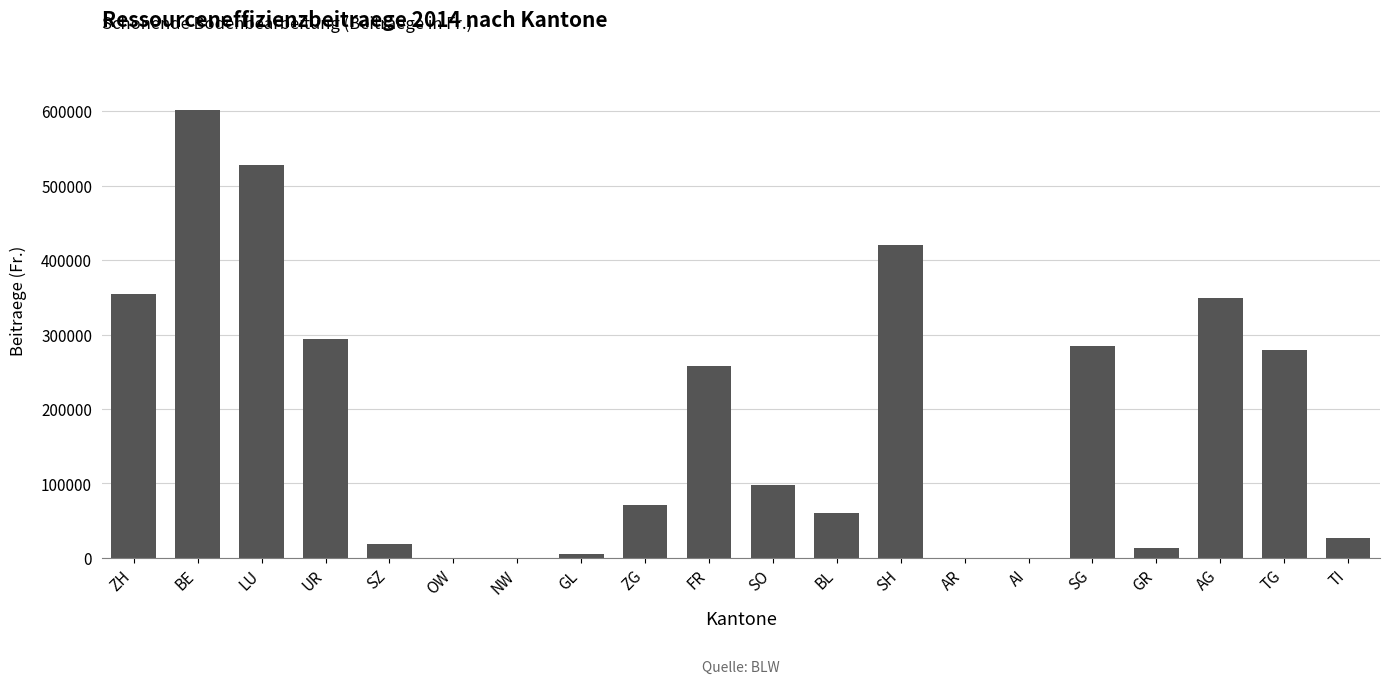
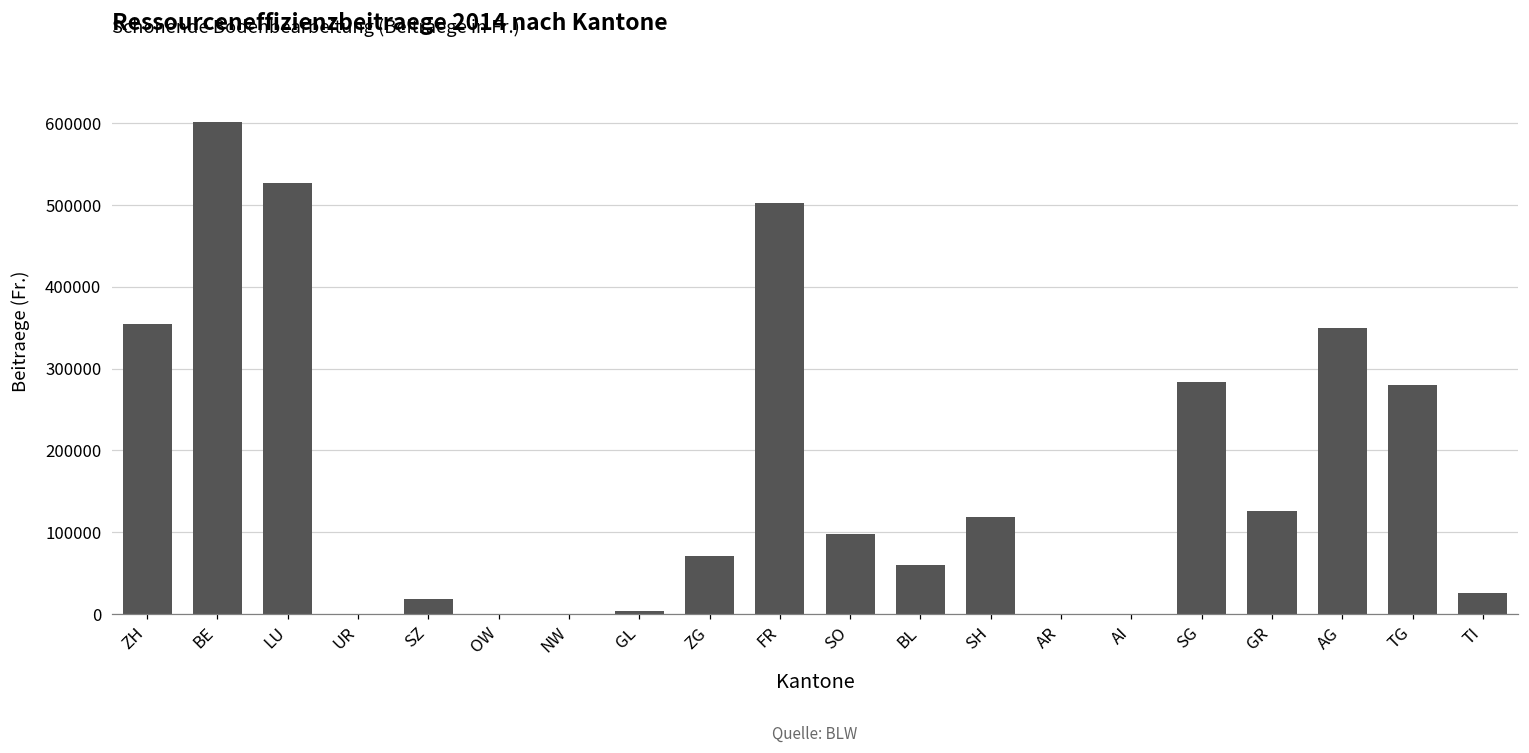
UR: 290000 -> 0
FR: 260000 -> 500000
SH: 420000 -> 120000
GR: 10000 -> 130000
